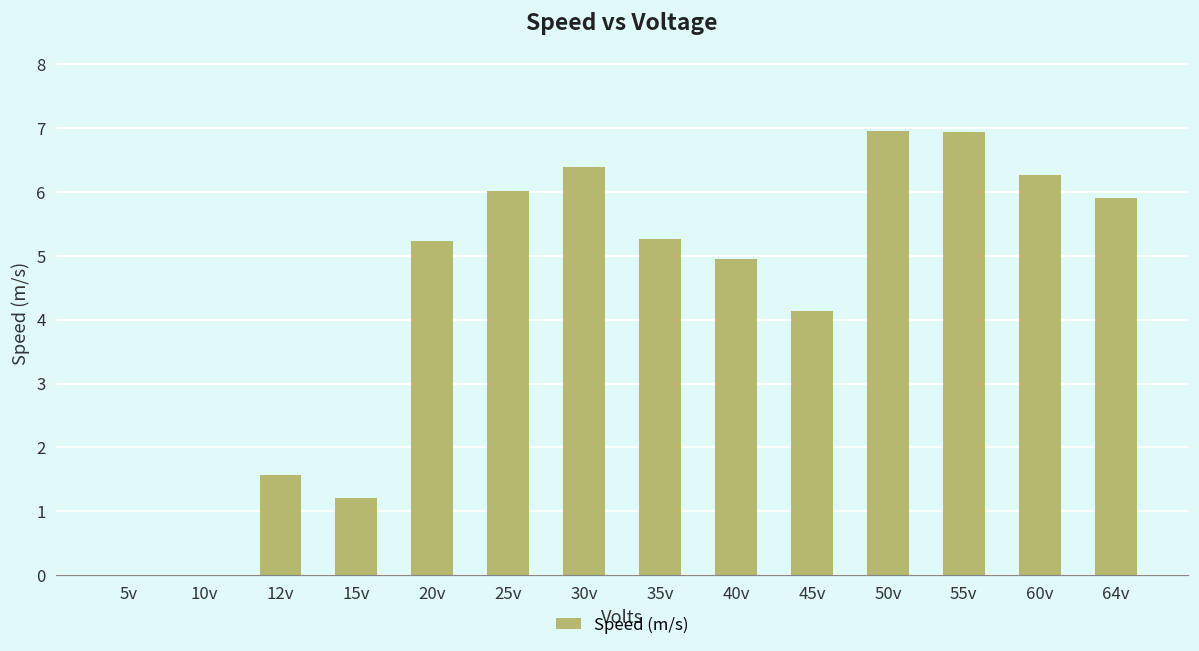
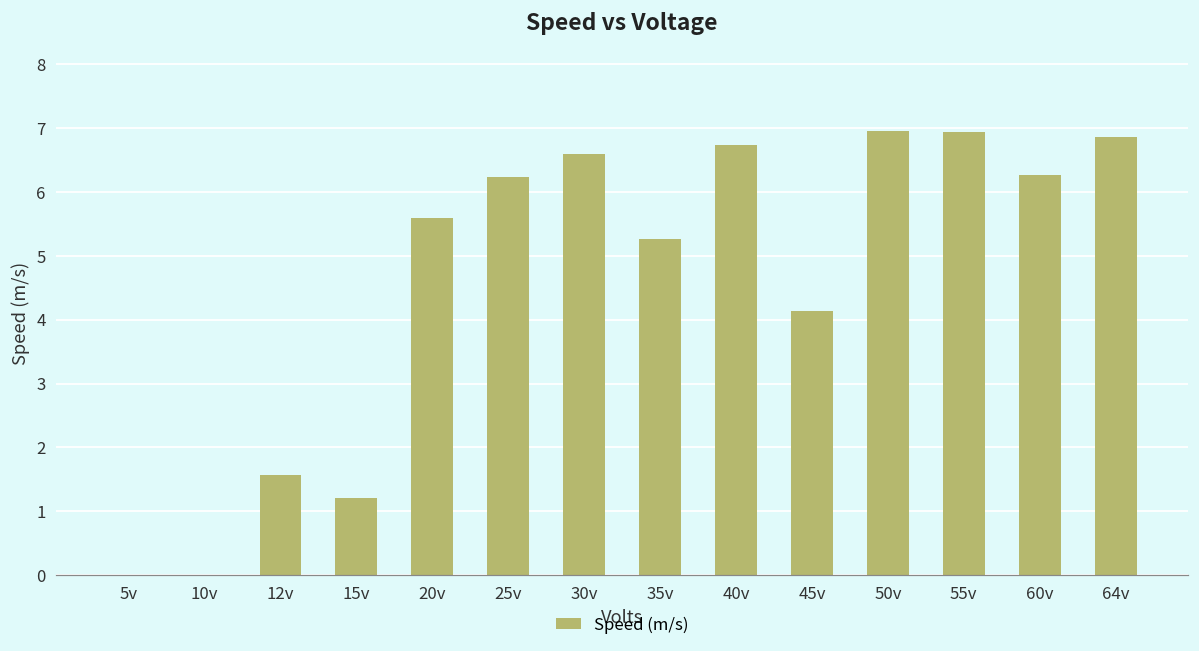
20v: 5.2 -> 5.6
25v: 6.0 -> 6.2
30v: 6.4 -> 6.6
40v: 5.0 -> 6.7
64v: 5.9 -> 6.9
